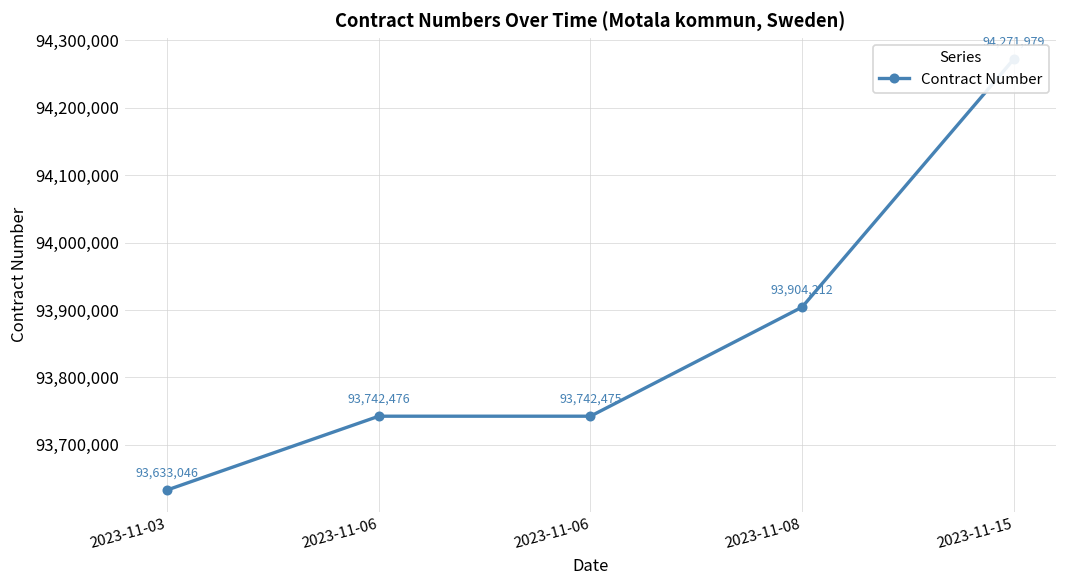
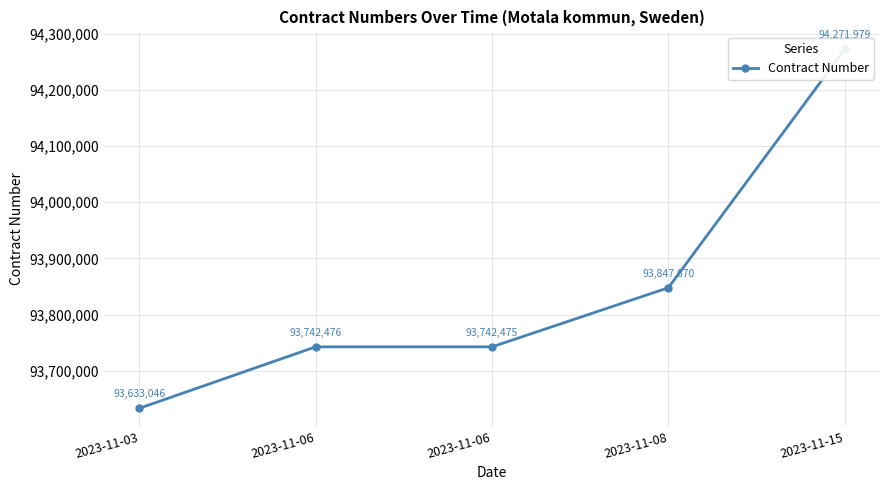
2023-11-08: 93,904,212 -> 93,847,670
